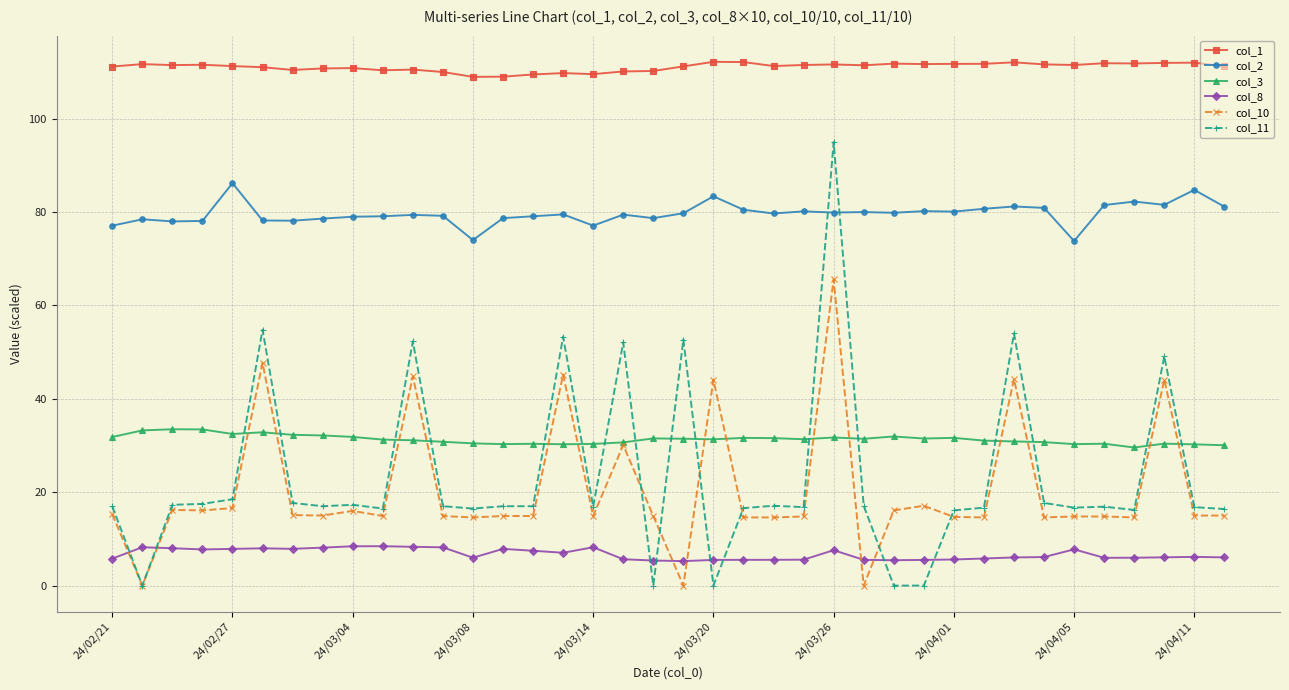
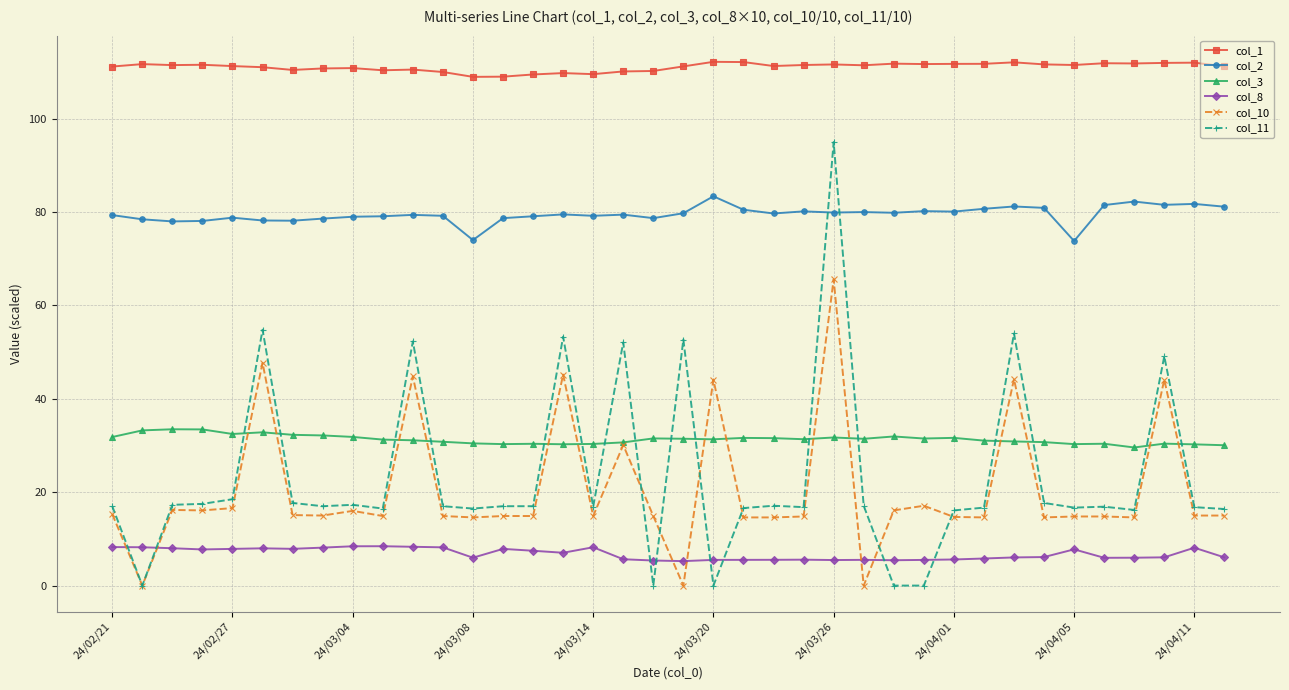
col_2, 24/02/21: 77 -> 79
col_8, 24/02/21: 6 -> 8
col_2, 24/02/27: 86 -> 79
col_2, 24/03/14: 77 -> 79
col_8, 24/03/26: 8 -> 5
col_2, 24/04/11: 85 -> 82
col_8, 24/04/11: 6 -> 8
